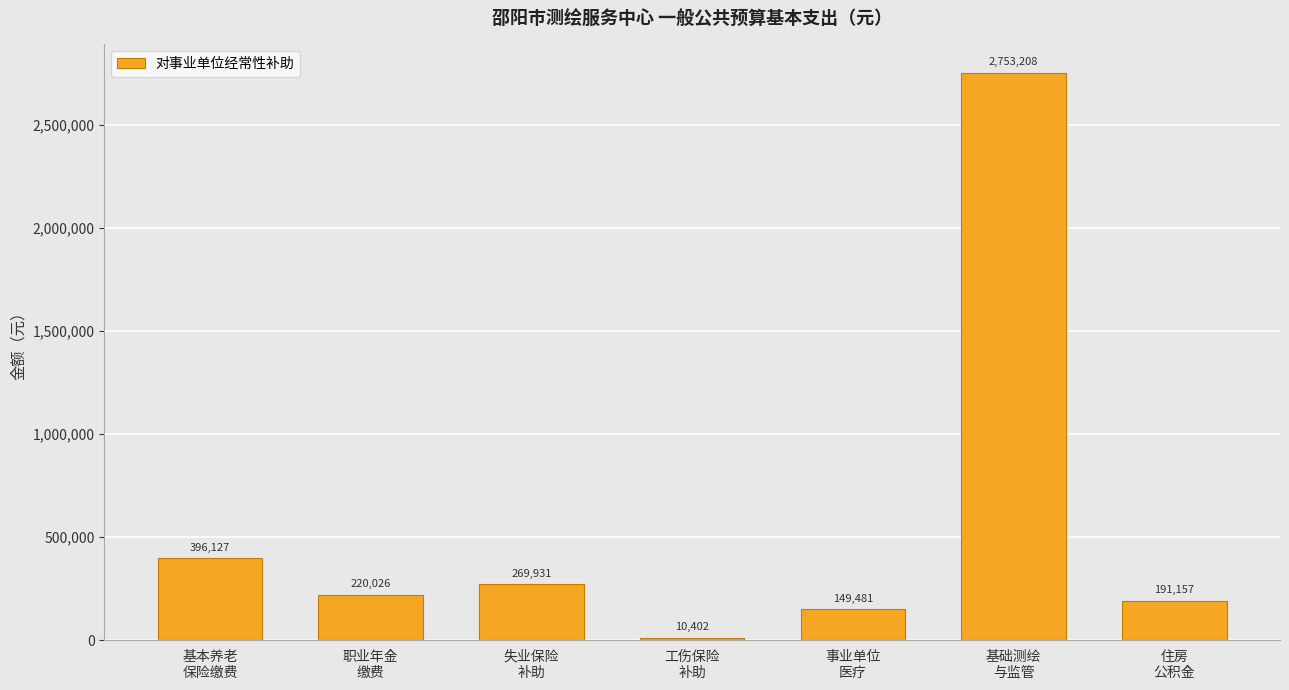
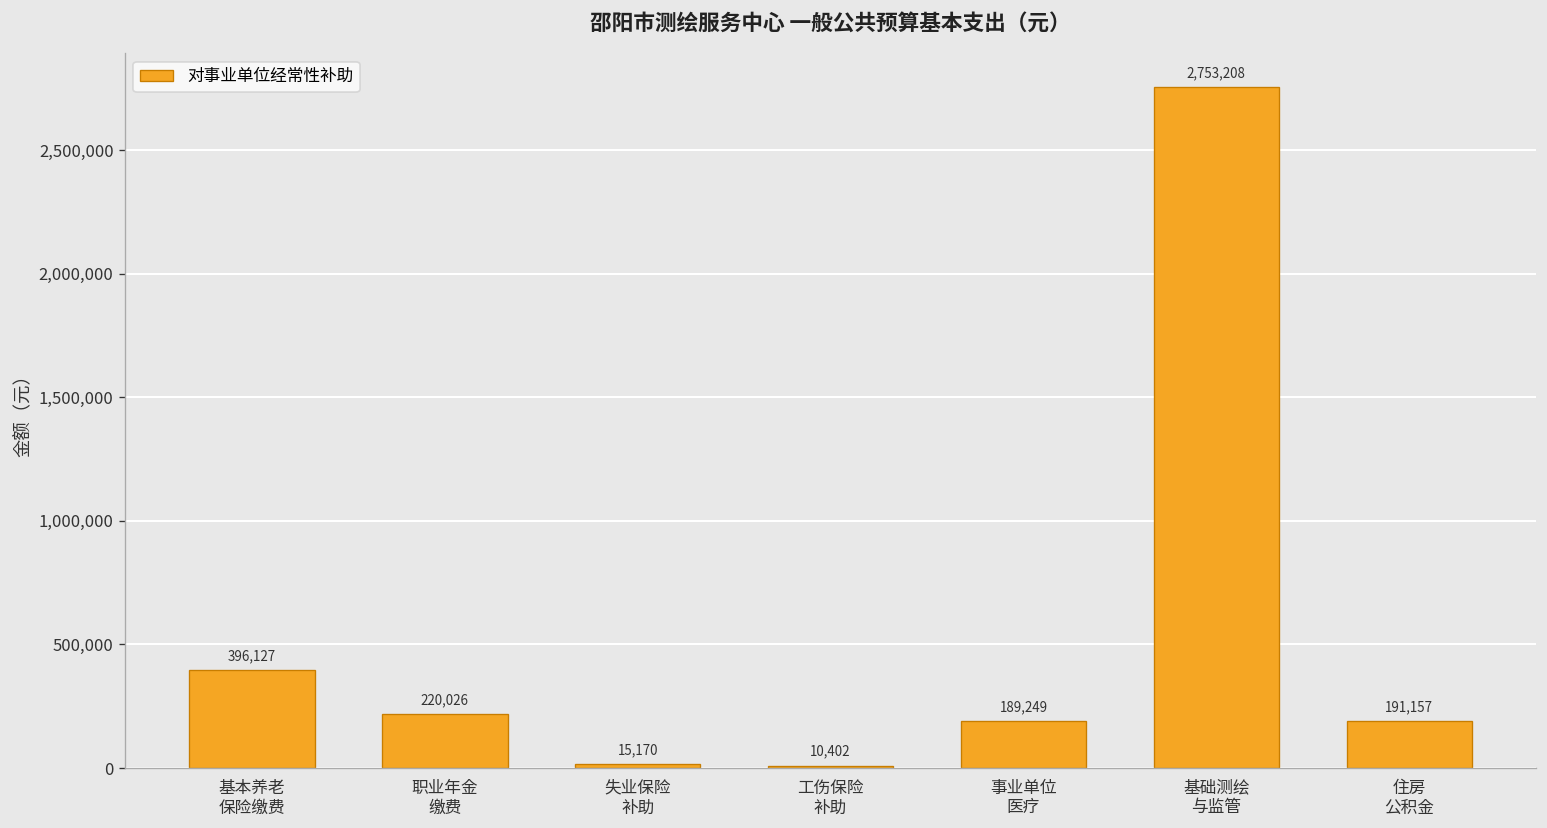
失业保险 补助: 269,931 -> 15,170
事业单位 医疗: 149,481 -> 189,249
